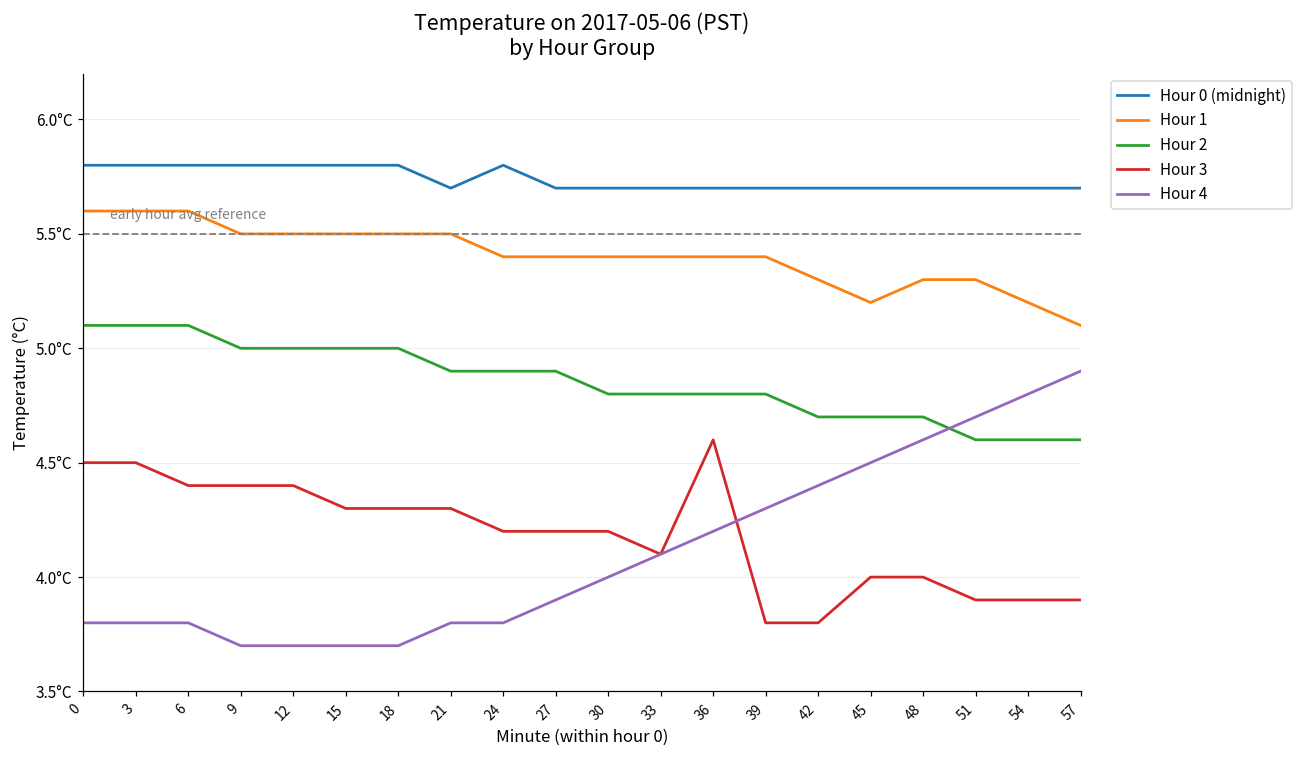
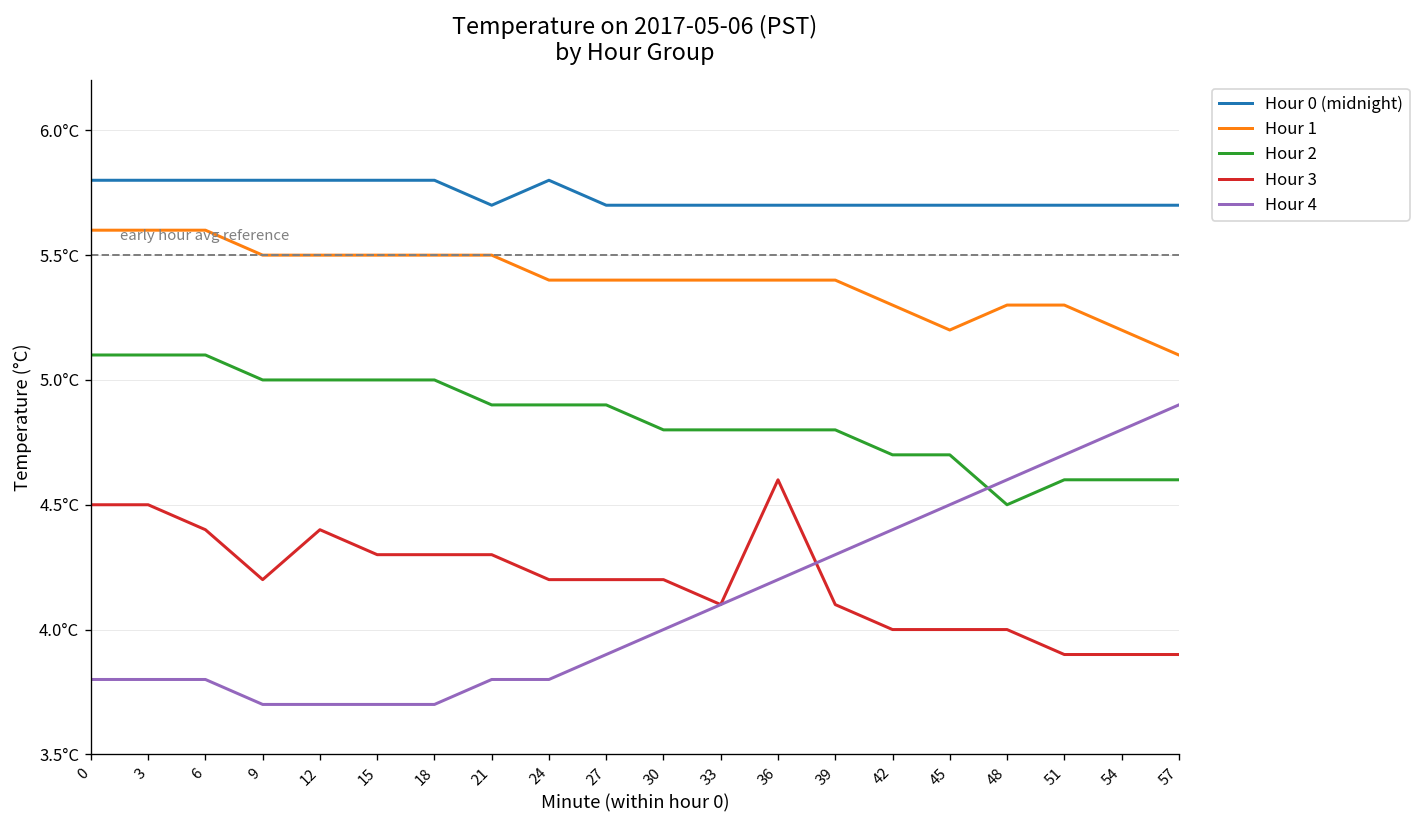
Hour 3, 9: 4.4°C -> 4.2°C
Hour 3, 39: 3.8°C -> 4.1°C
Hour 3, 42: 3.8°C -> 4.0°C
Hour 2, 48: 4.7°C -> 4.5°C
